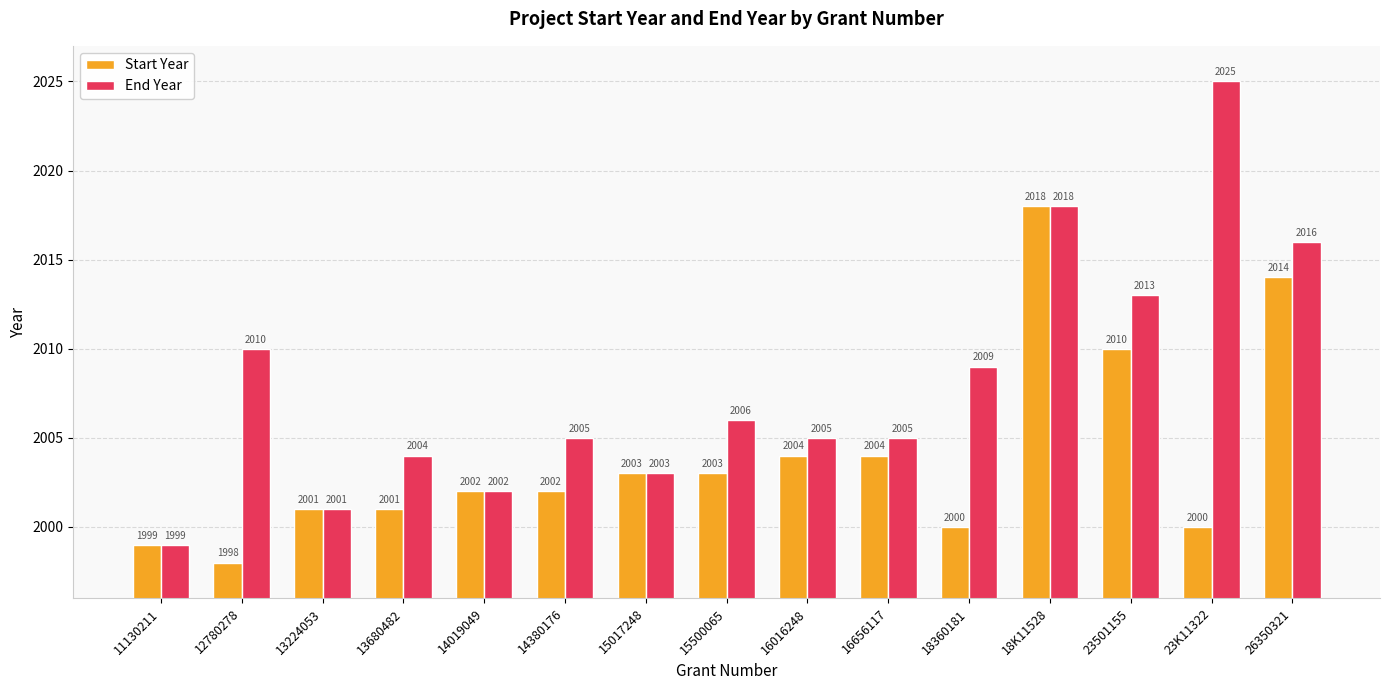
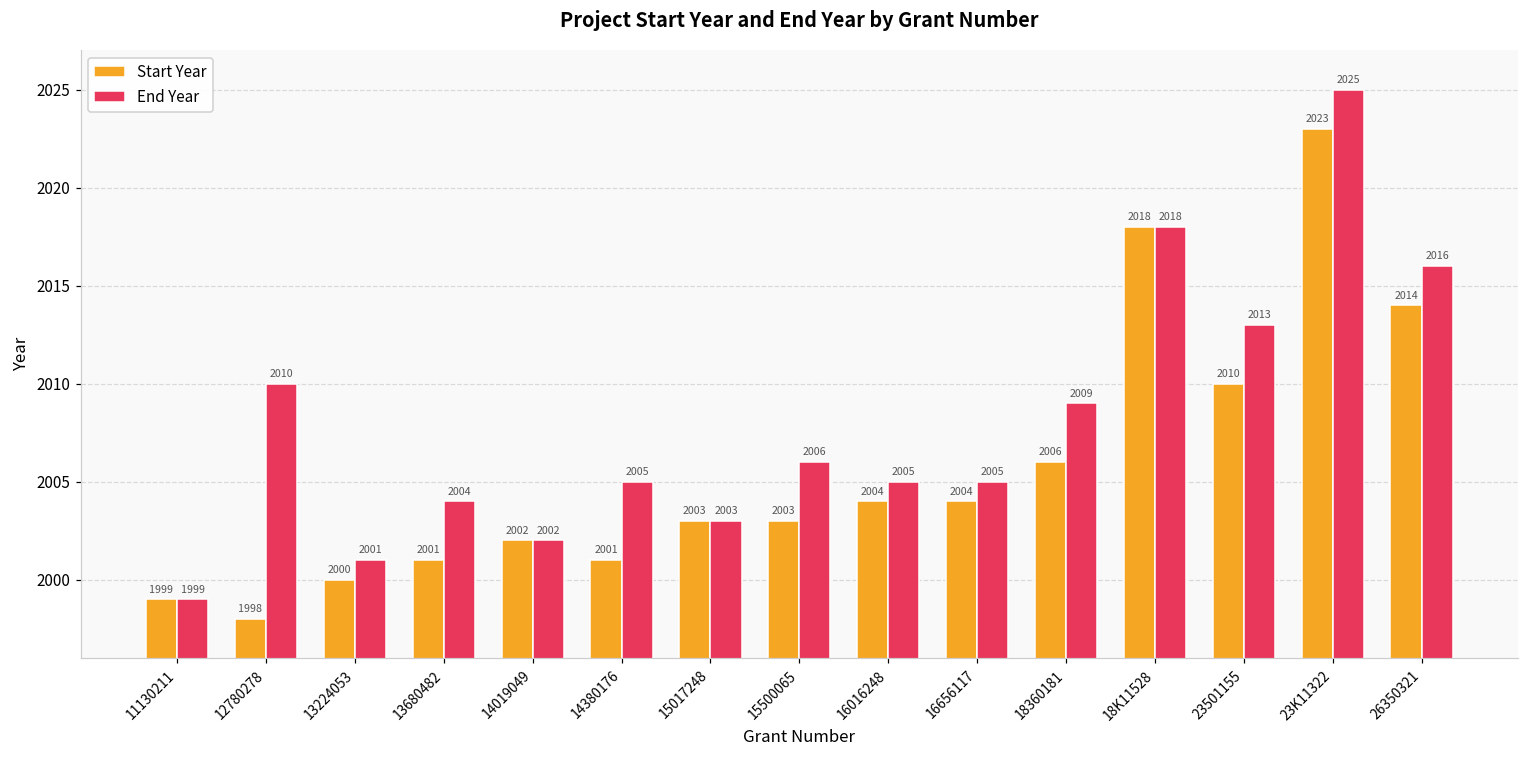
Start Year, 13224053: 2001 -> 2000
Start Year, 14380176: 2002 -> 2001
Start Year, 18360181: 2000 -> 2006
Start Year, 23K11322: 2000 -> 2023
